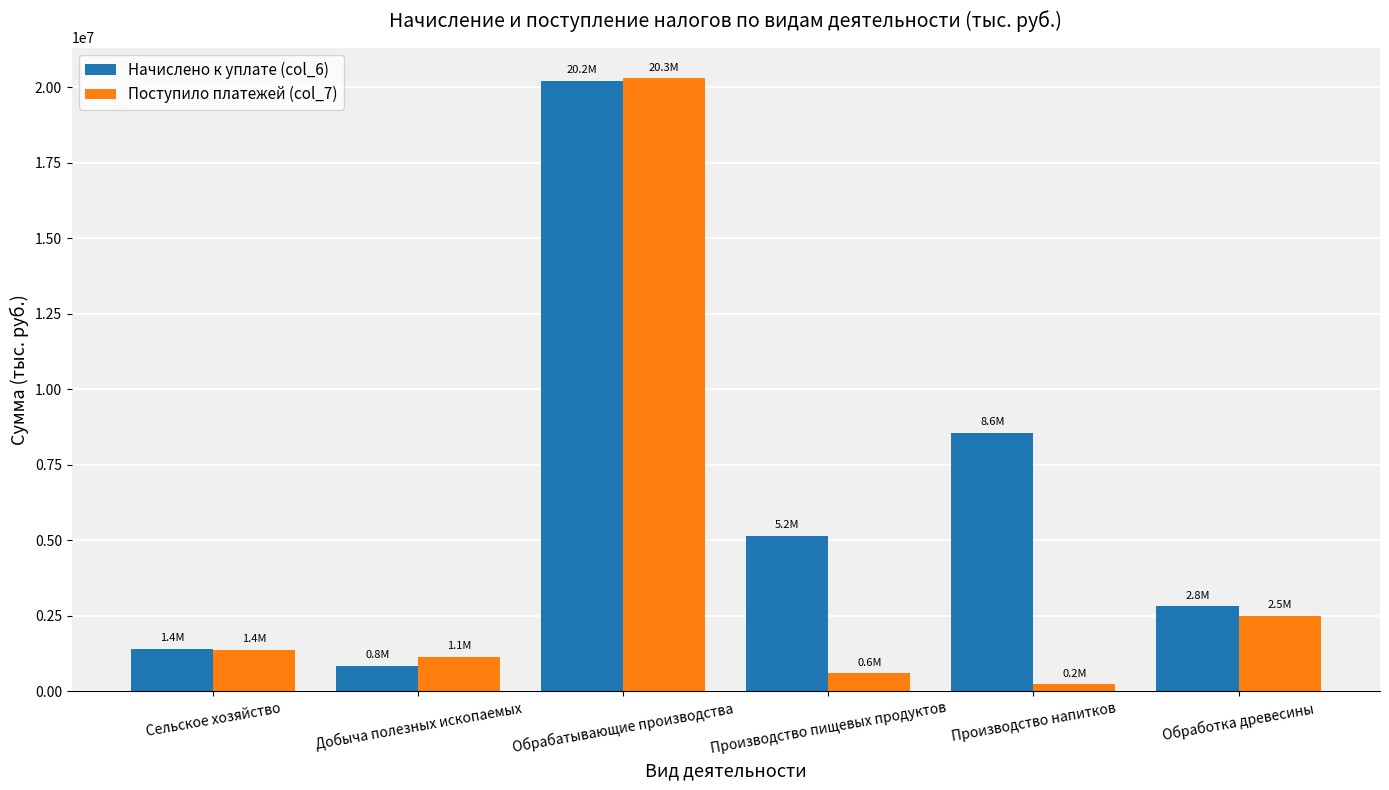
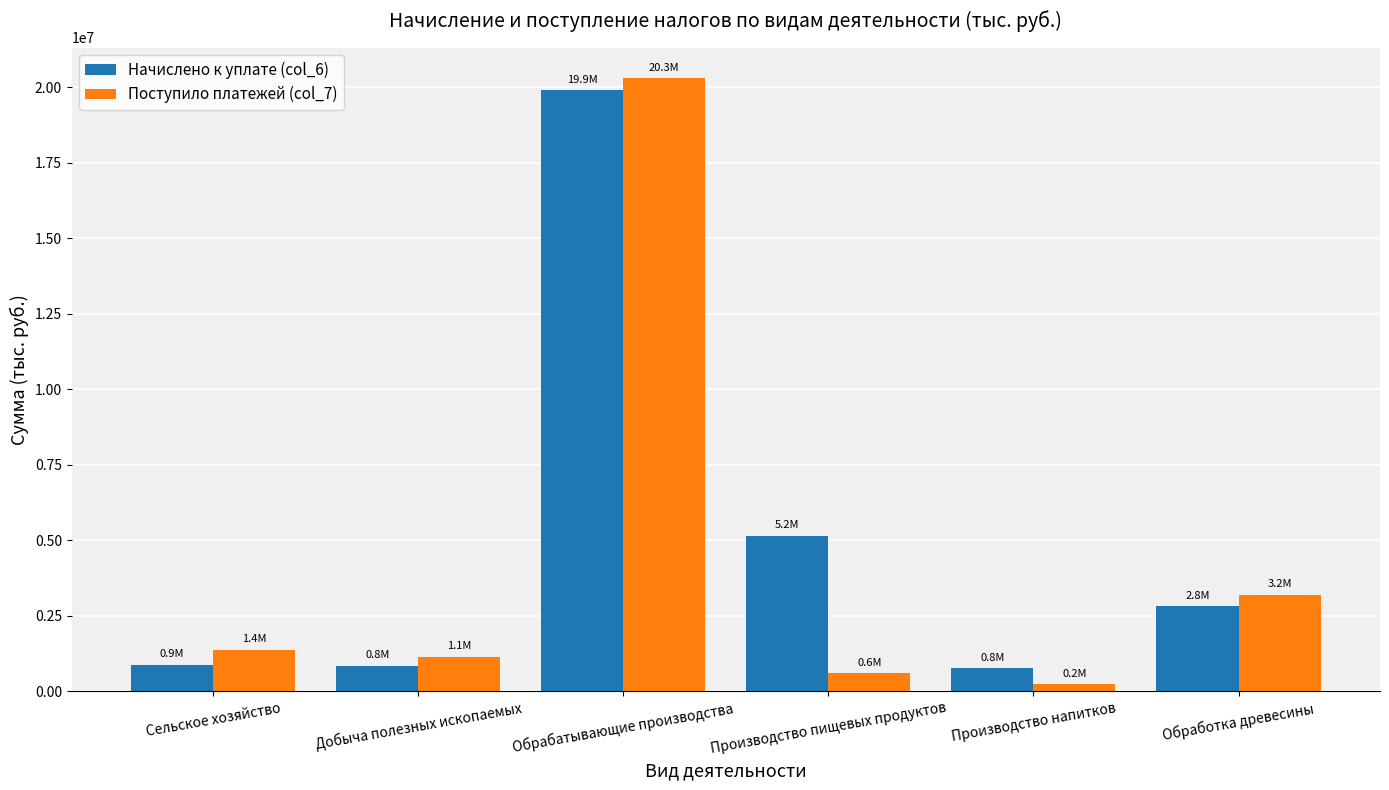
Начислено к уплате (col_6), Сельское хозяйство: 1.4M -> 0.9M
Начислено к уплате (col_6), Обрабатывающие производства: 20.2M -> 19.9M
Начислено к уплате (col_6), Производство напитков: 8.6M -> 0.8M
Поступило платежей (col_7), Обработка древесины: 2.5M -> 3.2M
